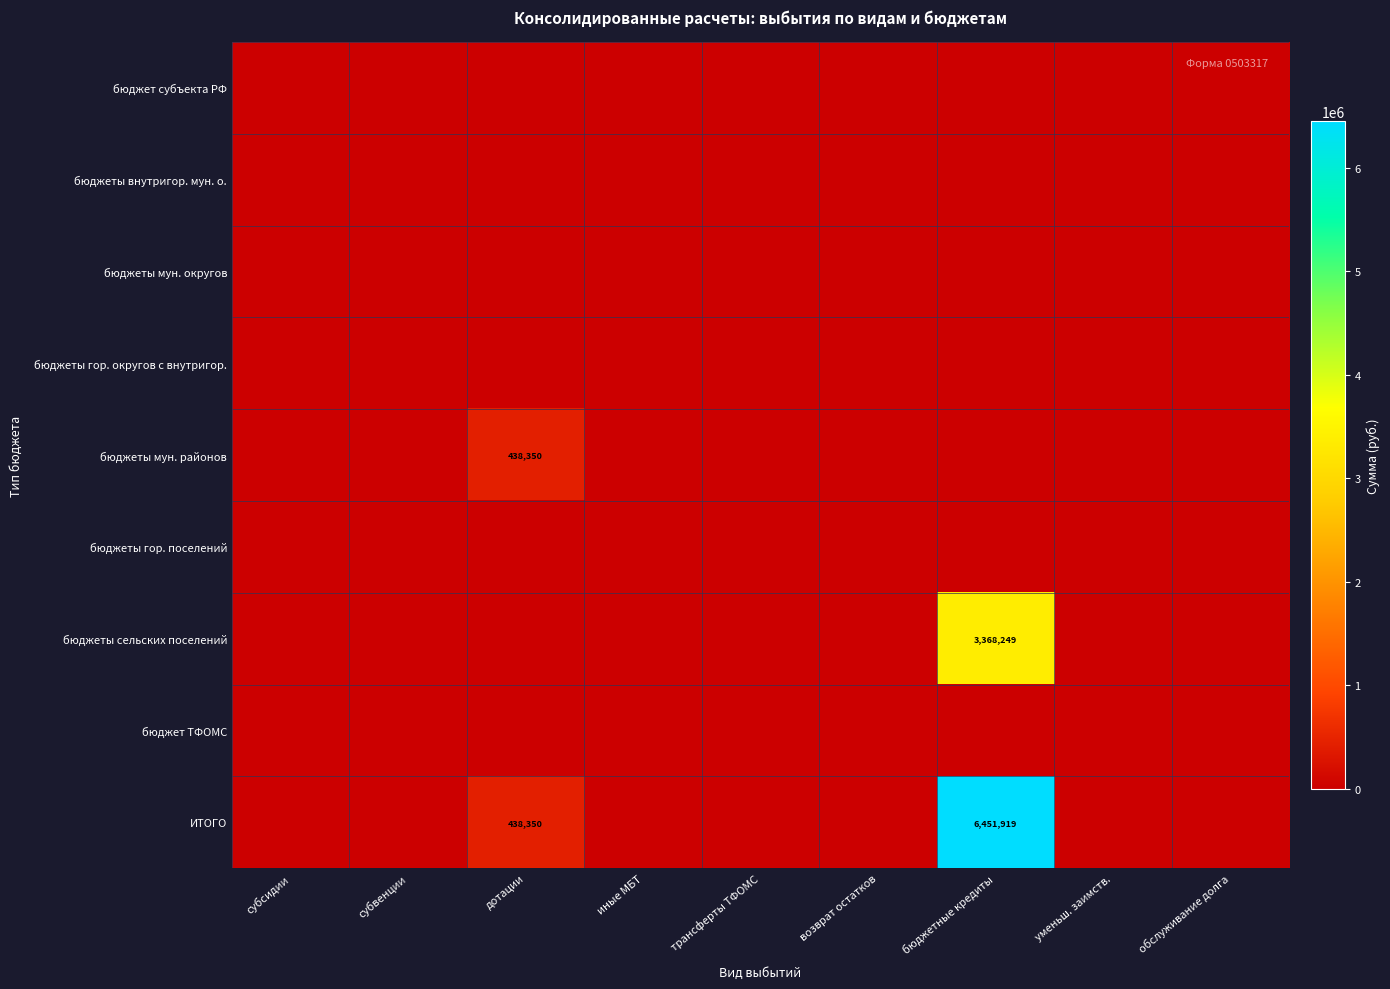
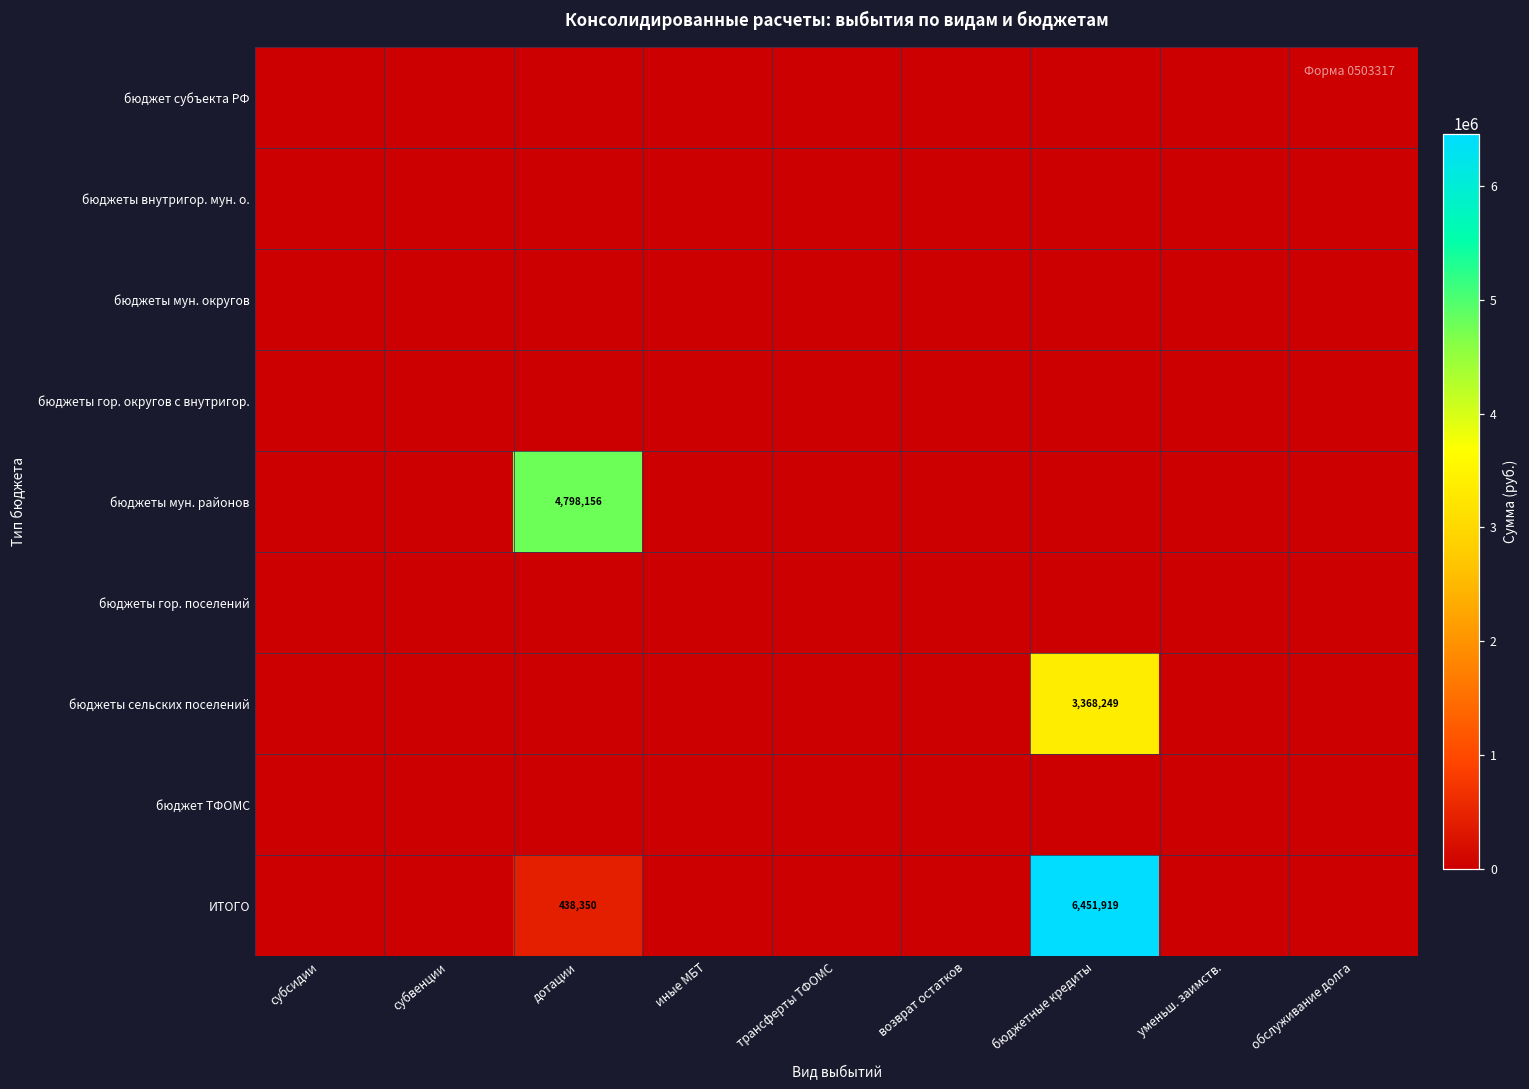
бюджеты мун. районов, дотации: 438,350 -> 4,798,156
